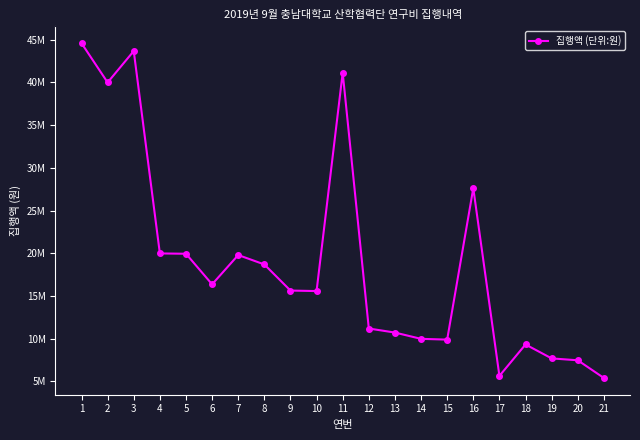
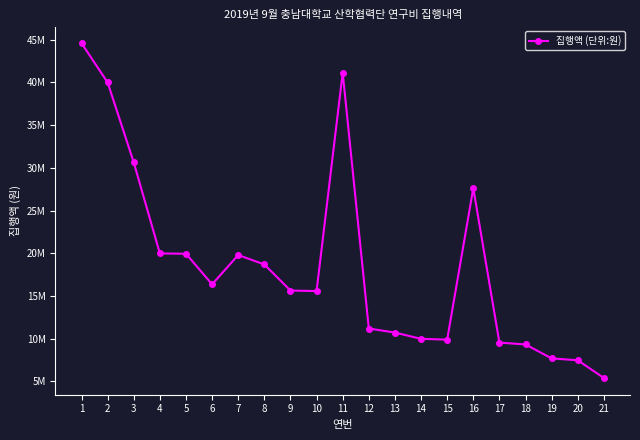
3: 44000000 -> 31000000
17: 6000000 -> 10000000
